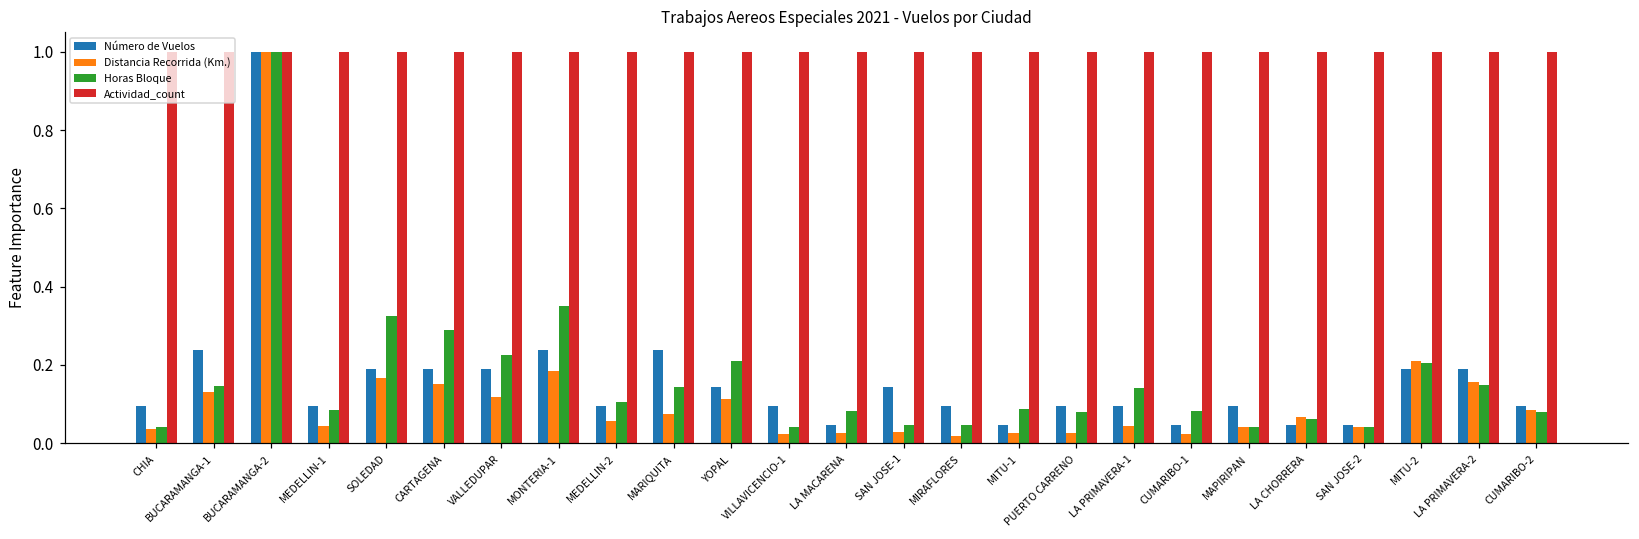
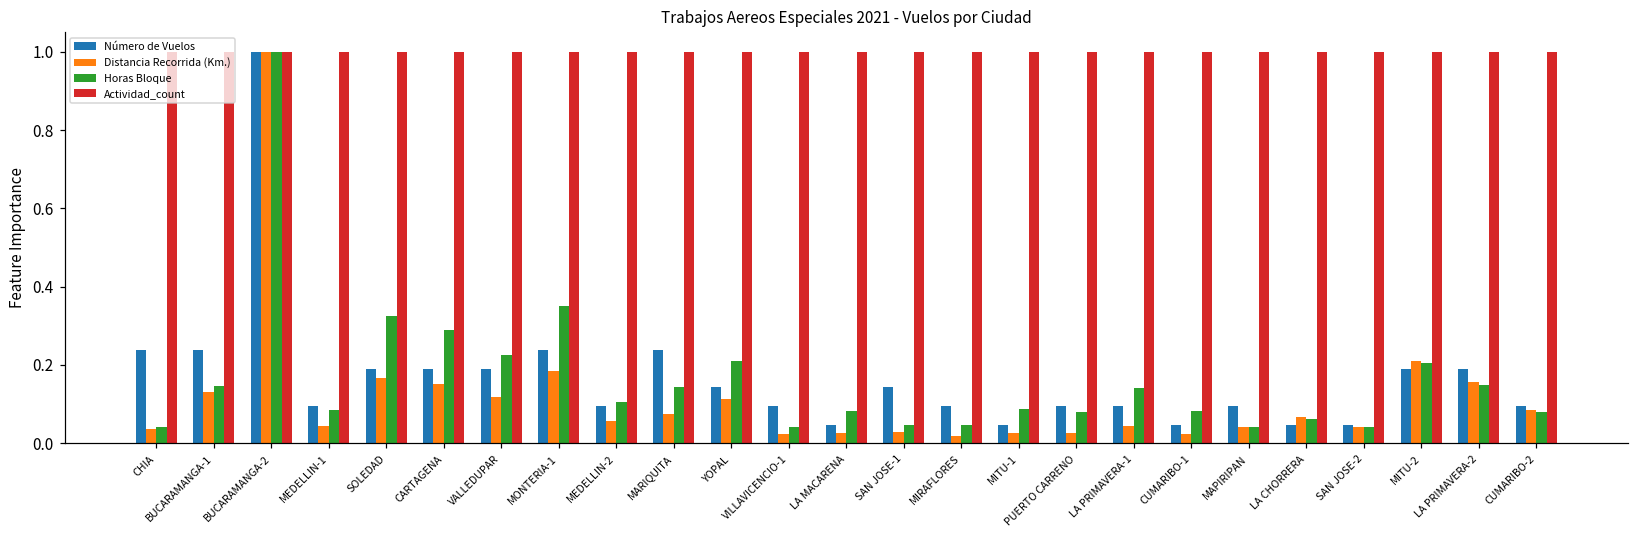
Número de Vuelos, CHIA: 0.10 -> 0.24
